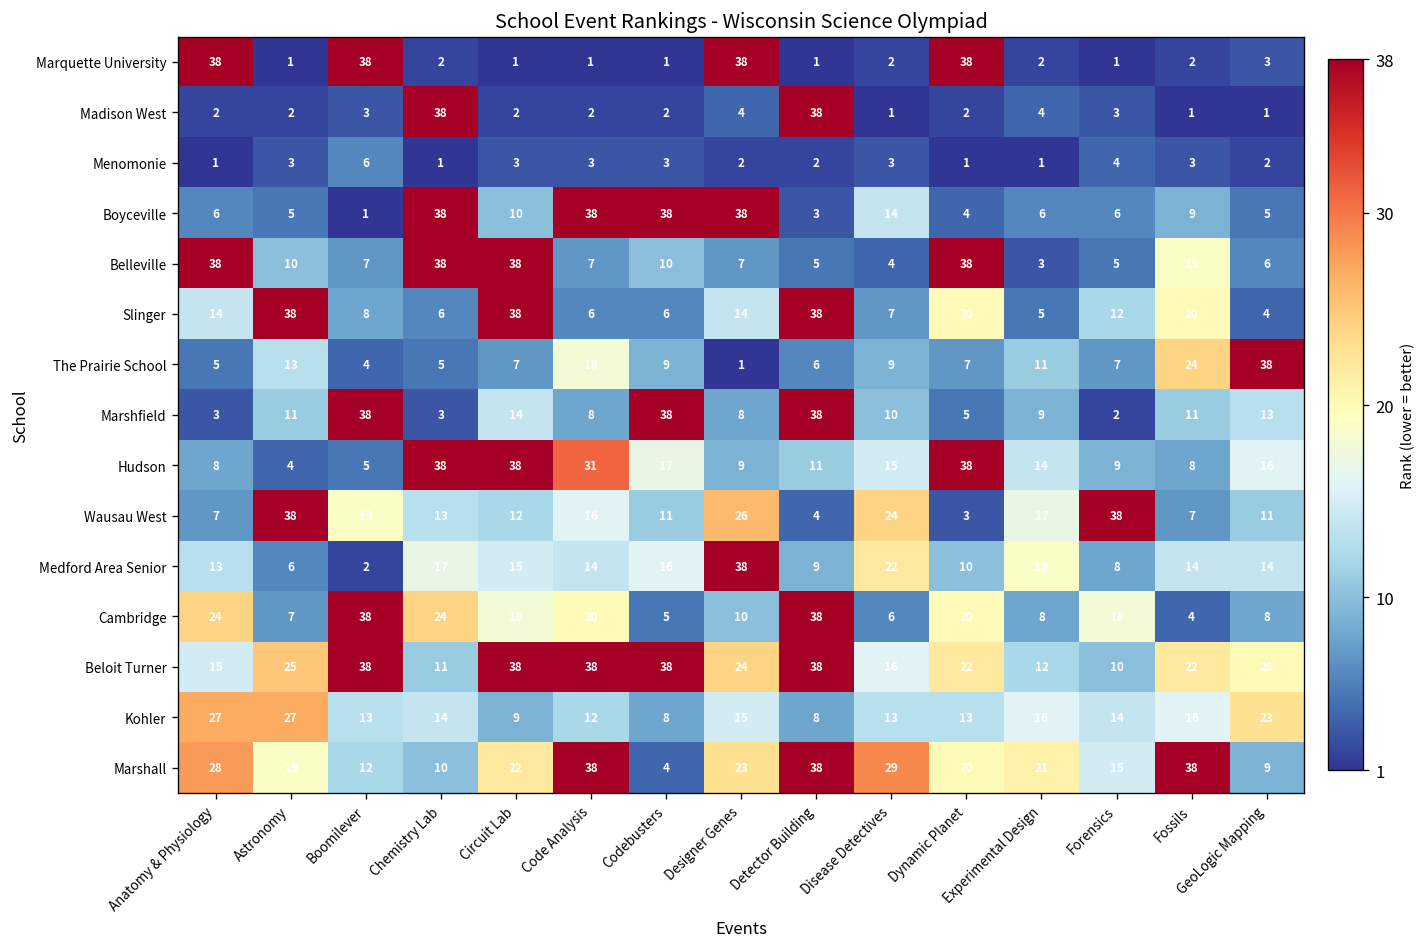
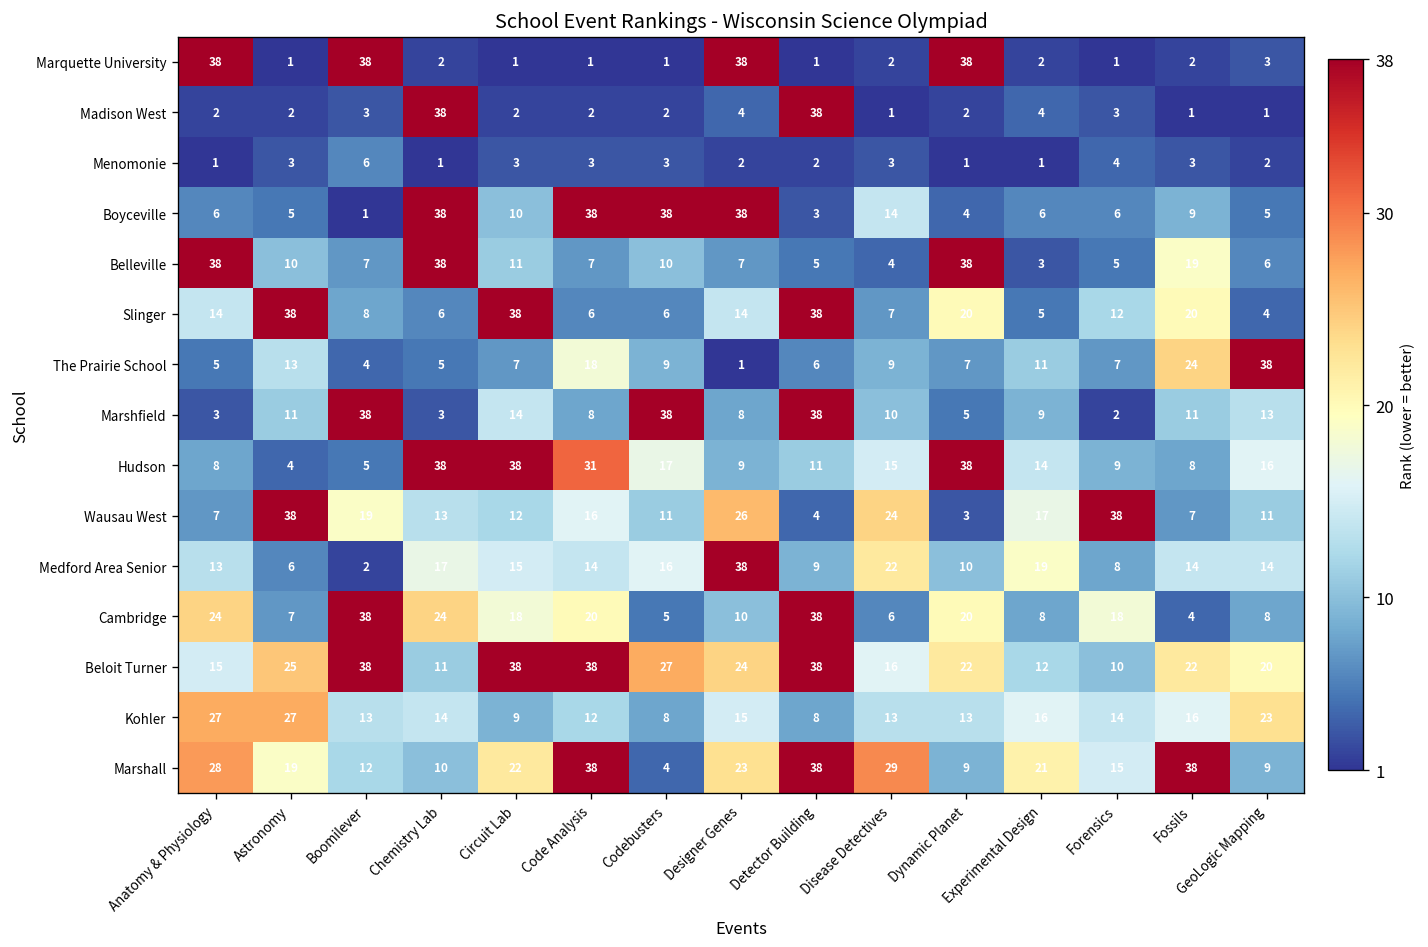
Belleville, Circuit Lab: 38 -> 11
Beloit Turner, Codebusters: 38 -> 27
Marshall, Dynamic Planet: 20 -> 9
